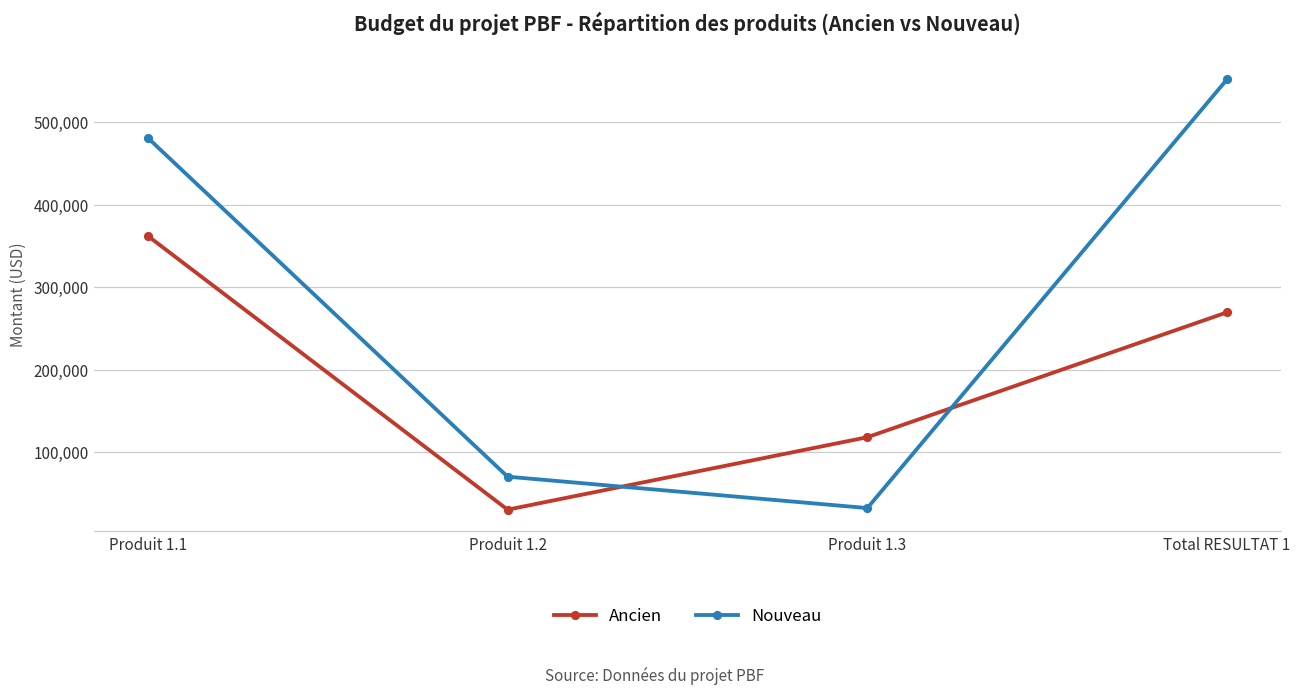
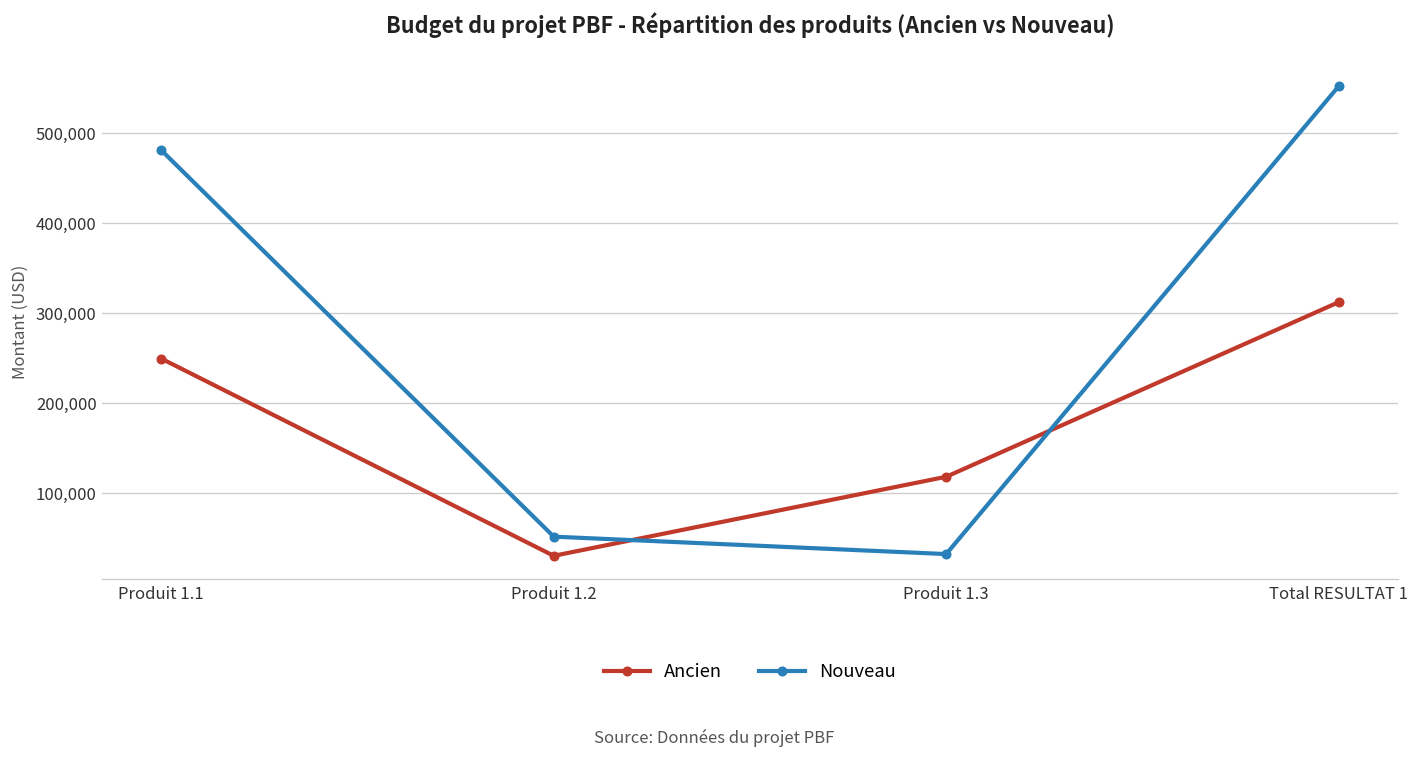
Ancien, Produit 1.1: 360,000 -> 250,000
Nouveau, Produit 1.2: 70,000 -> 50,000
Ancien, Total RESULTAT 1: 270,000 -> 310,000
